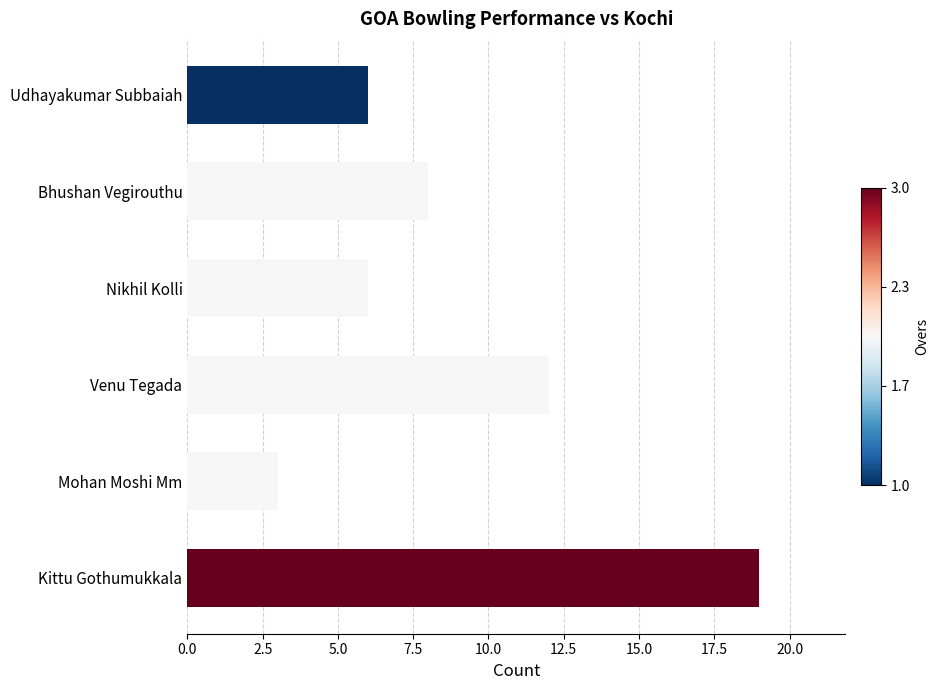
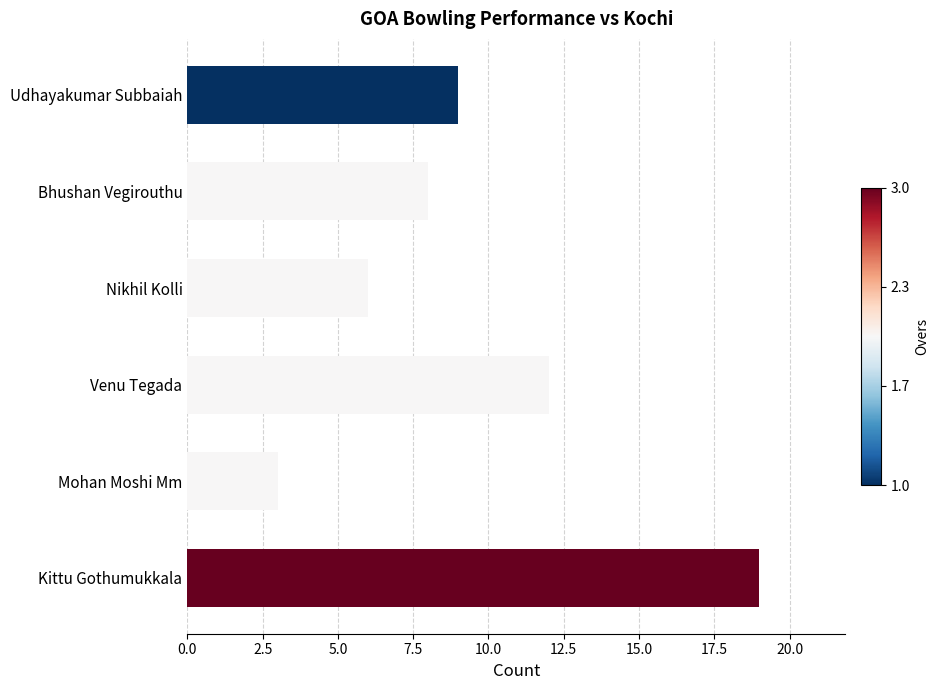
Udhayakumar Subbaiah: 6 -> 9
